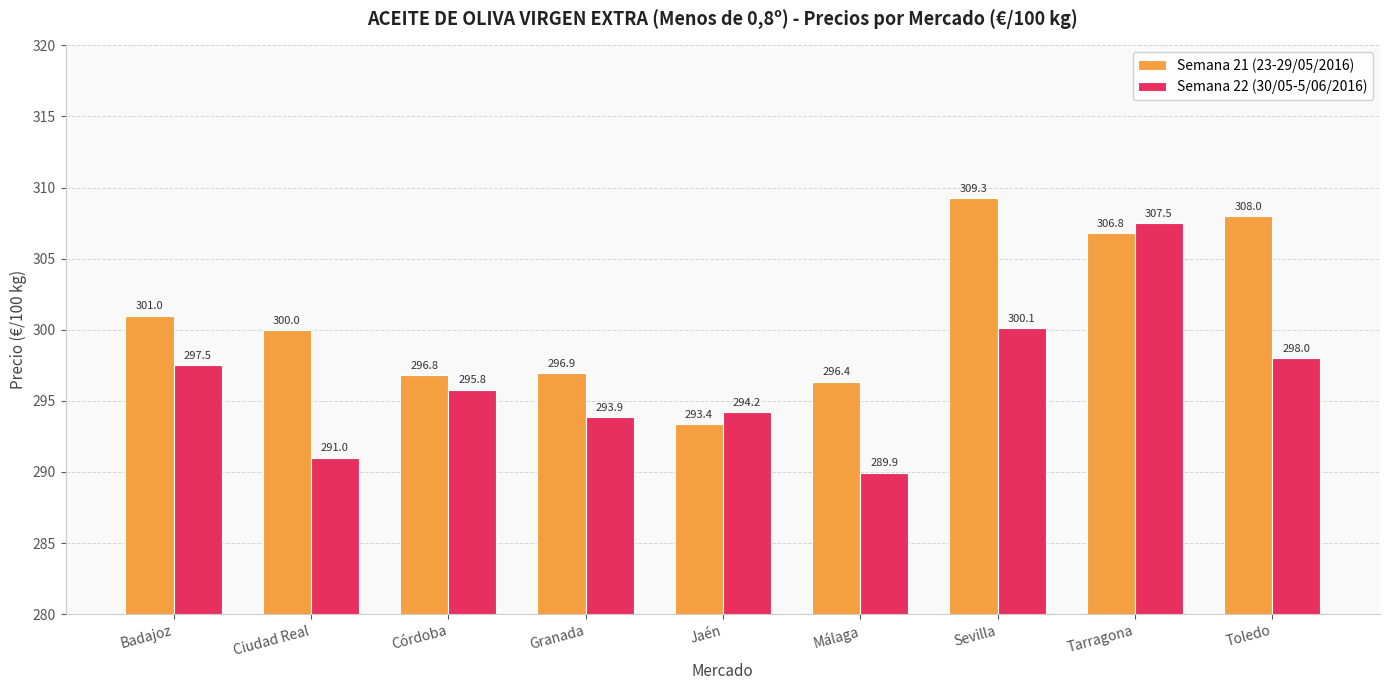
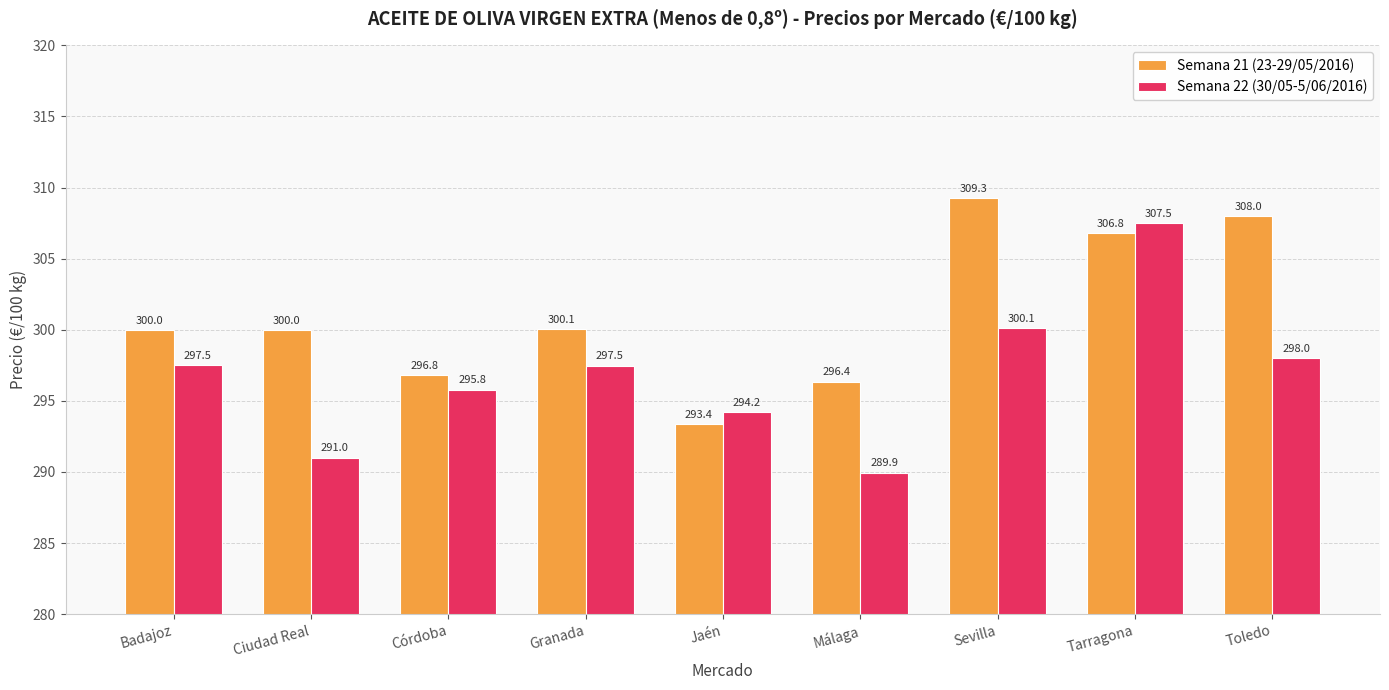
Semana 21 (23-29/05/2016), Badajoz: 301.0 -> 300.0
Semana 21 (23-29/05/2016), Granada: 296.9 -> 300.1
Semana 22 (30/05-5/06/2016), Granada: 293.9 -> 297.5
